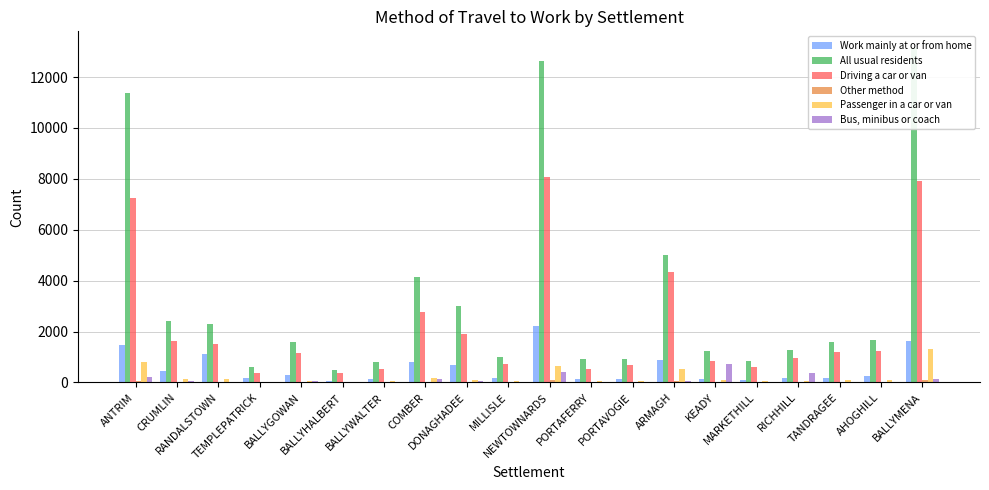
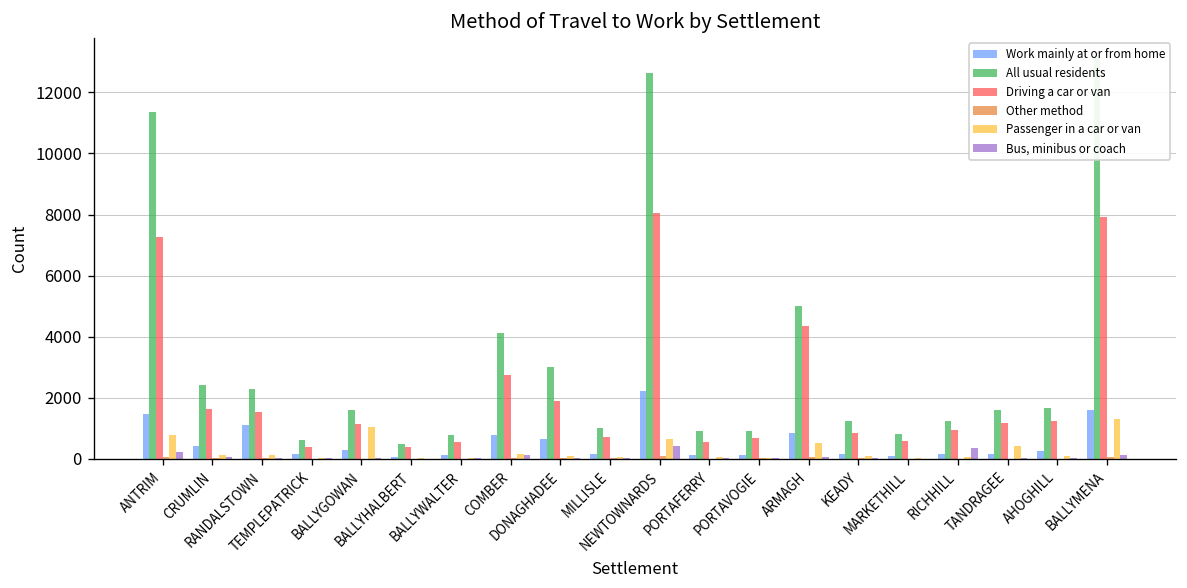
Passenger in a car or van, BALLYGOWAN: 0 -> 1000
Bus, minibus or coach, KEADY: 700 -> 0
Passenger in a car or van, TANDRAGEE: 100 -> 400
